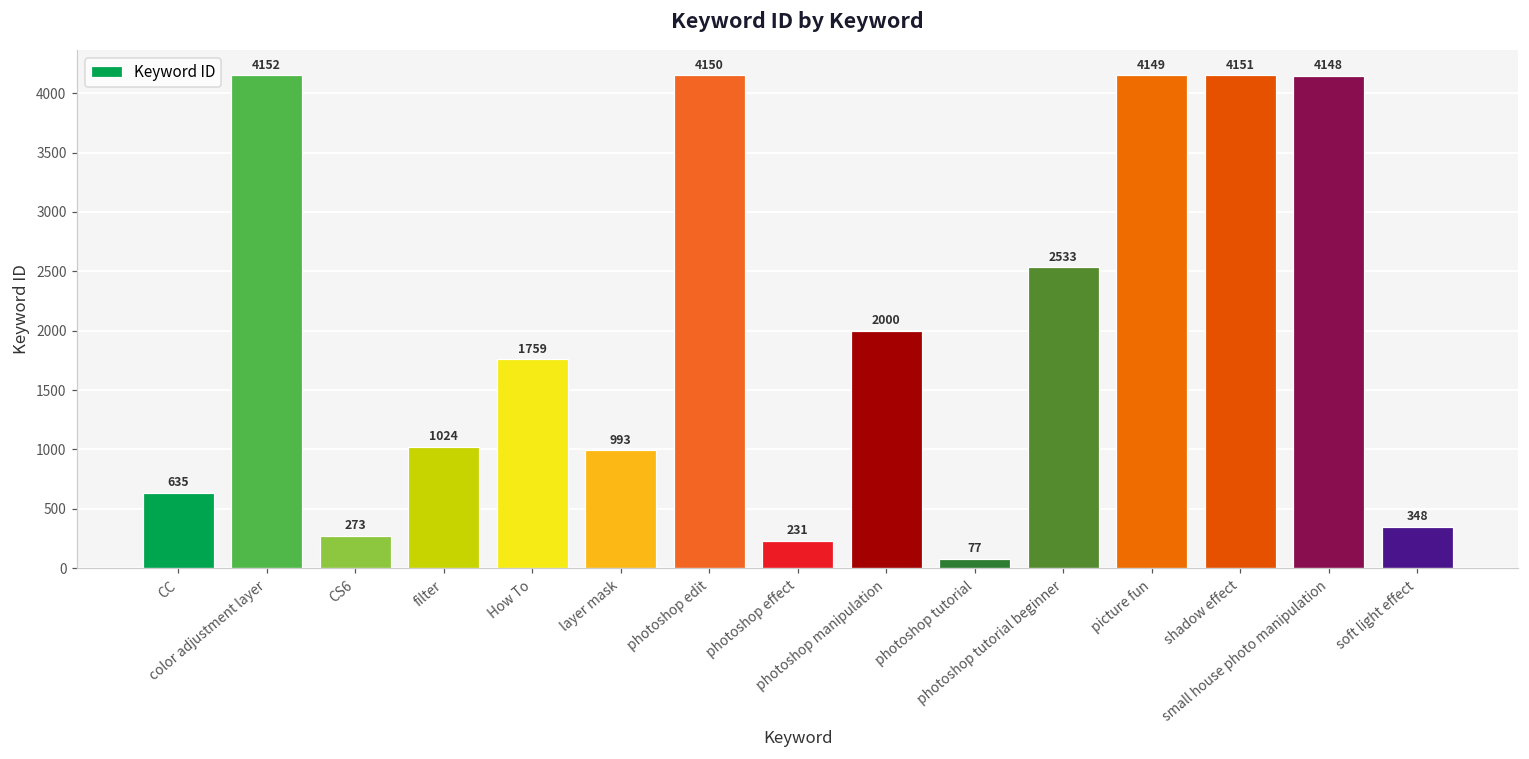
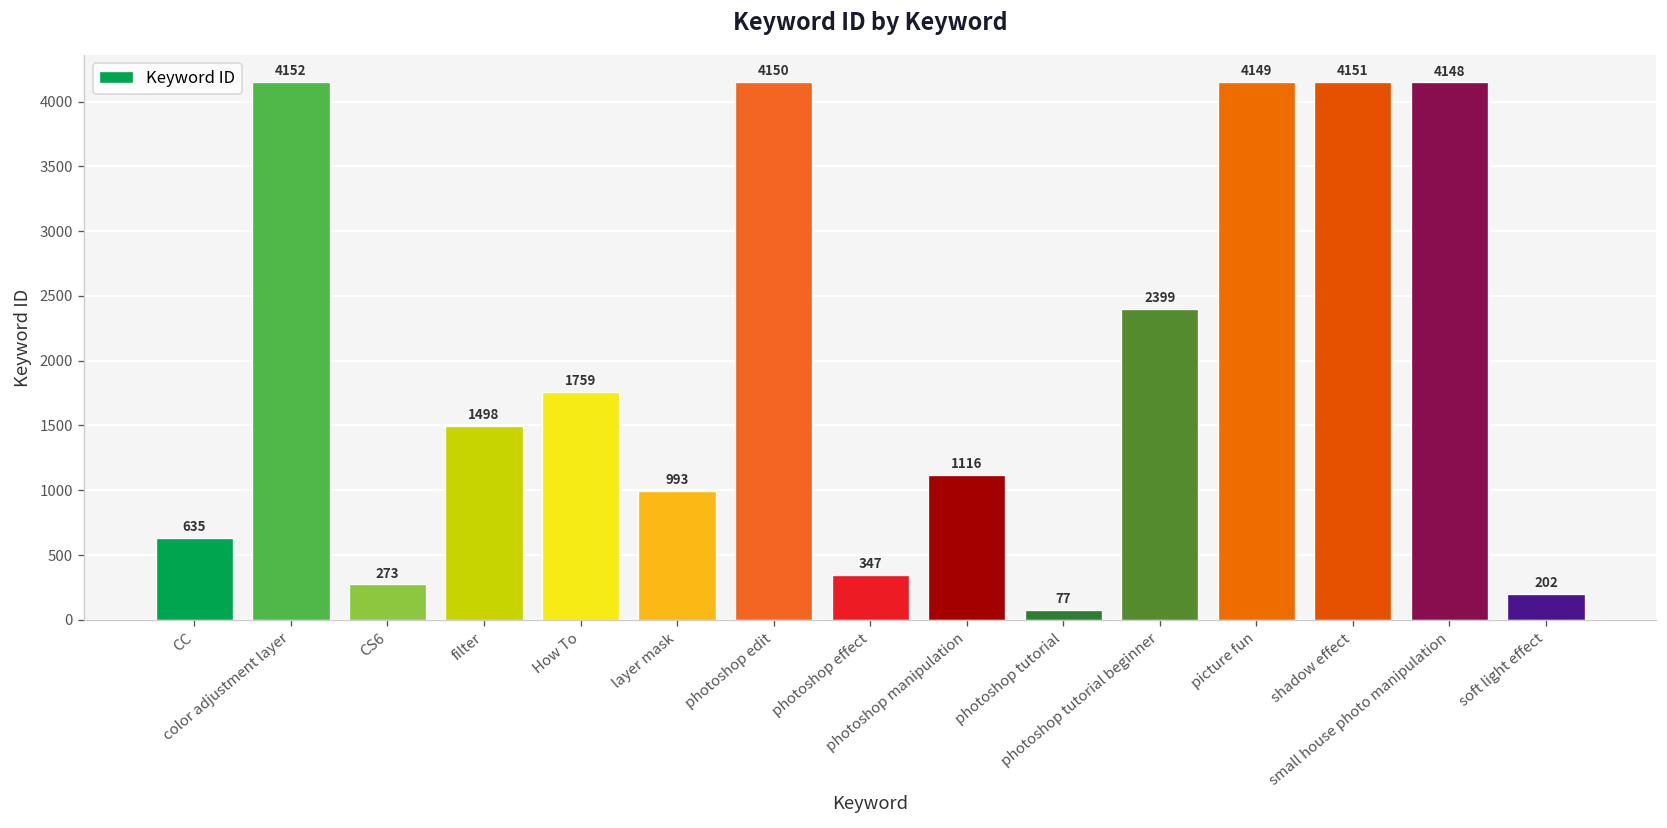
filter: 1024 -> 1498
photoshop effect: 231 -> 347
photoshop manipulation: 2000 -> 1116
photoshop tutorial beginner: 2533 -> 2399
soft light effect: 348 -> 202
